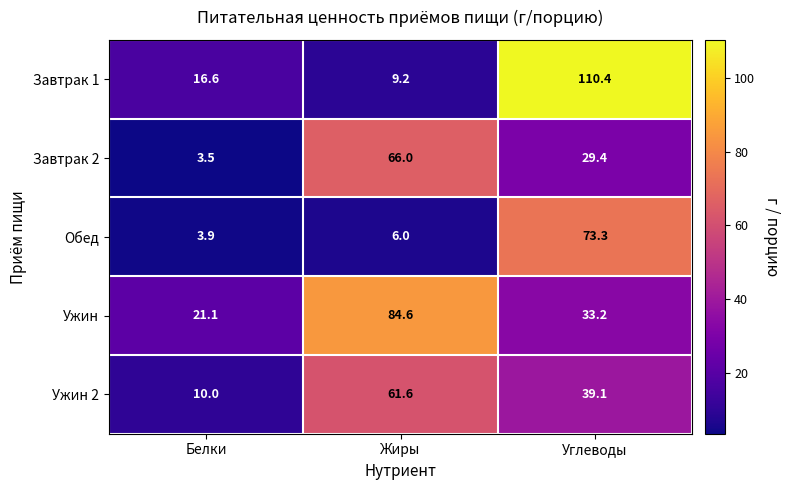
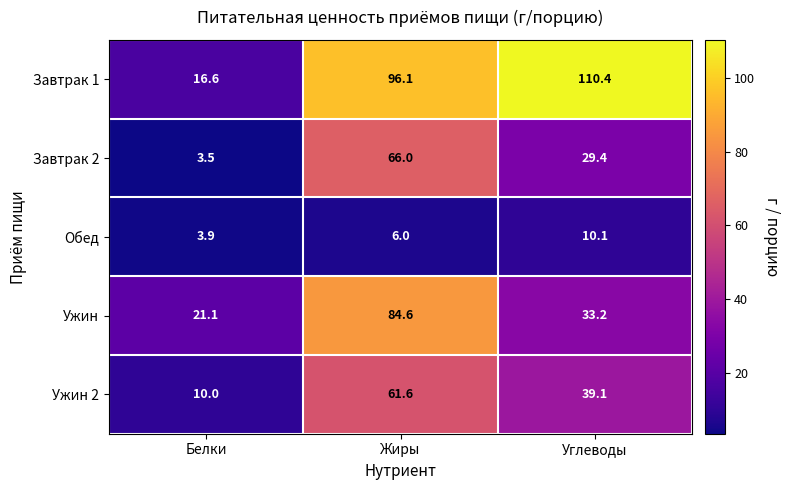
Завтрак 1, Жиры: 9.2 -> 96.1
Обед, Углеводы: 73.3 -> 10.1
